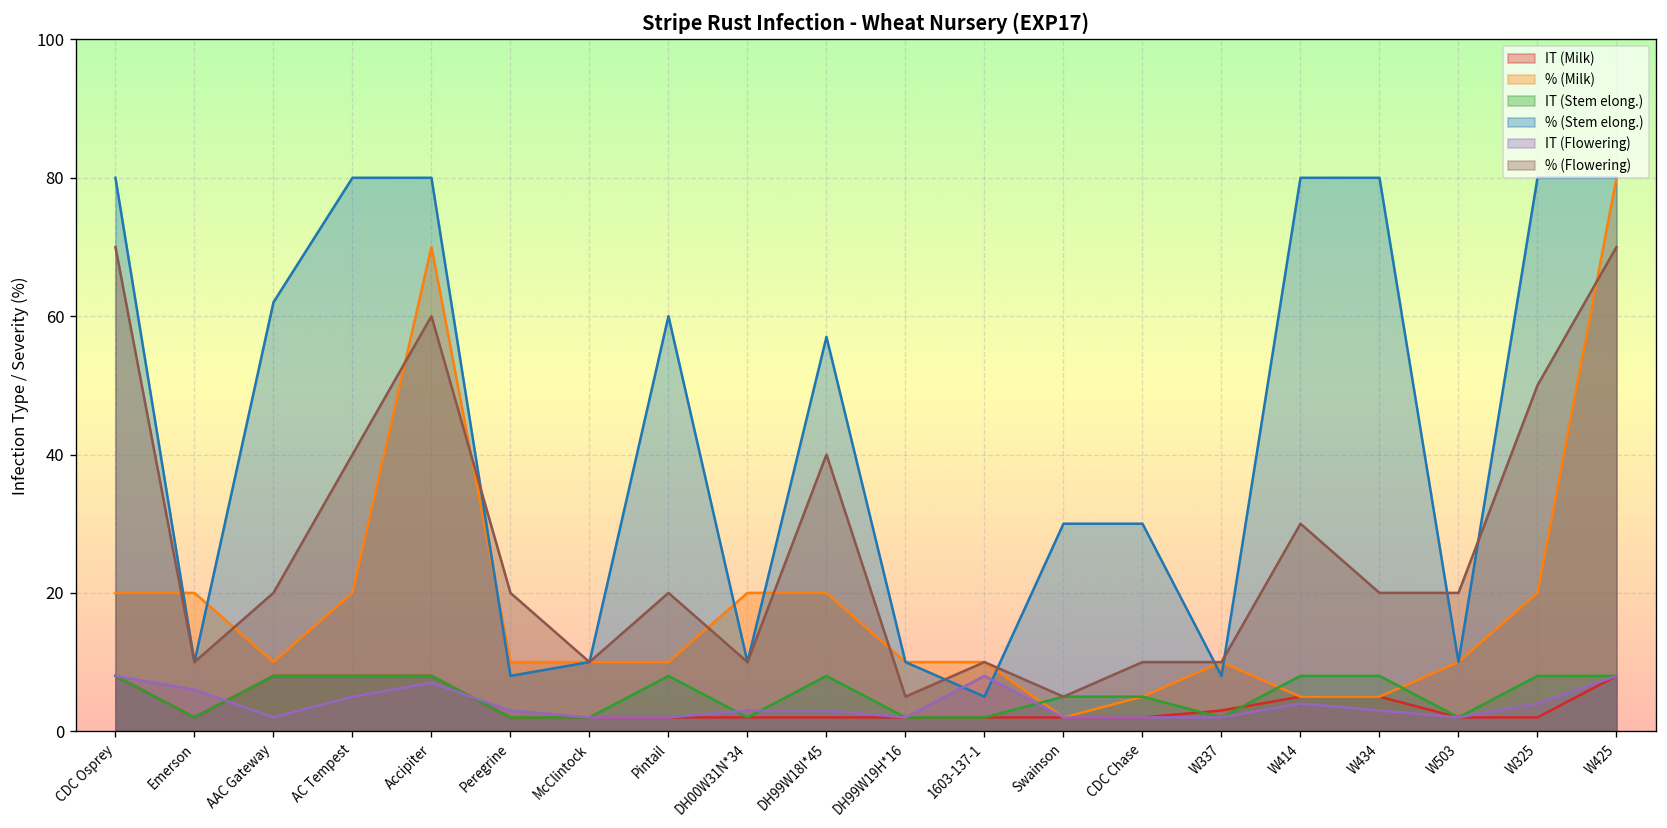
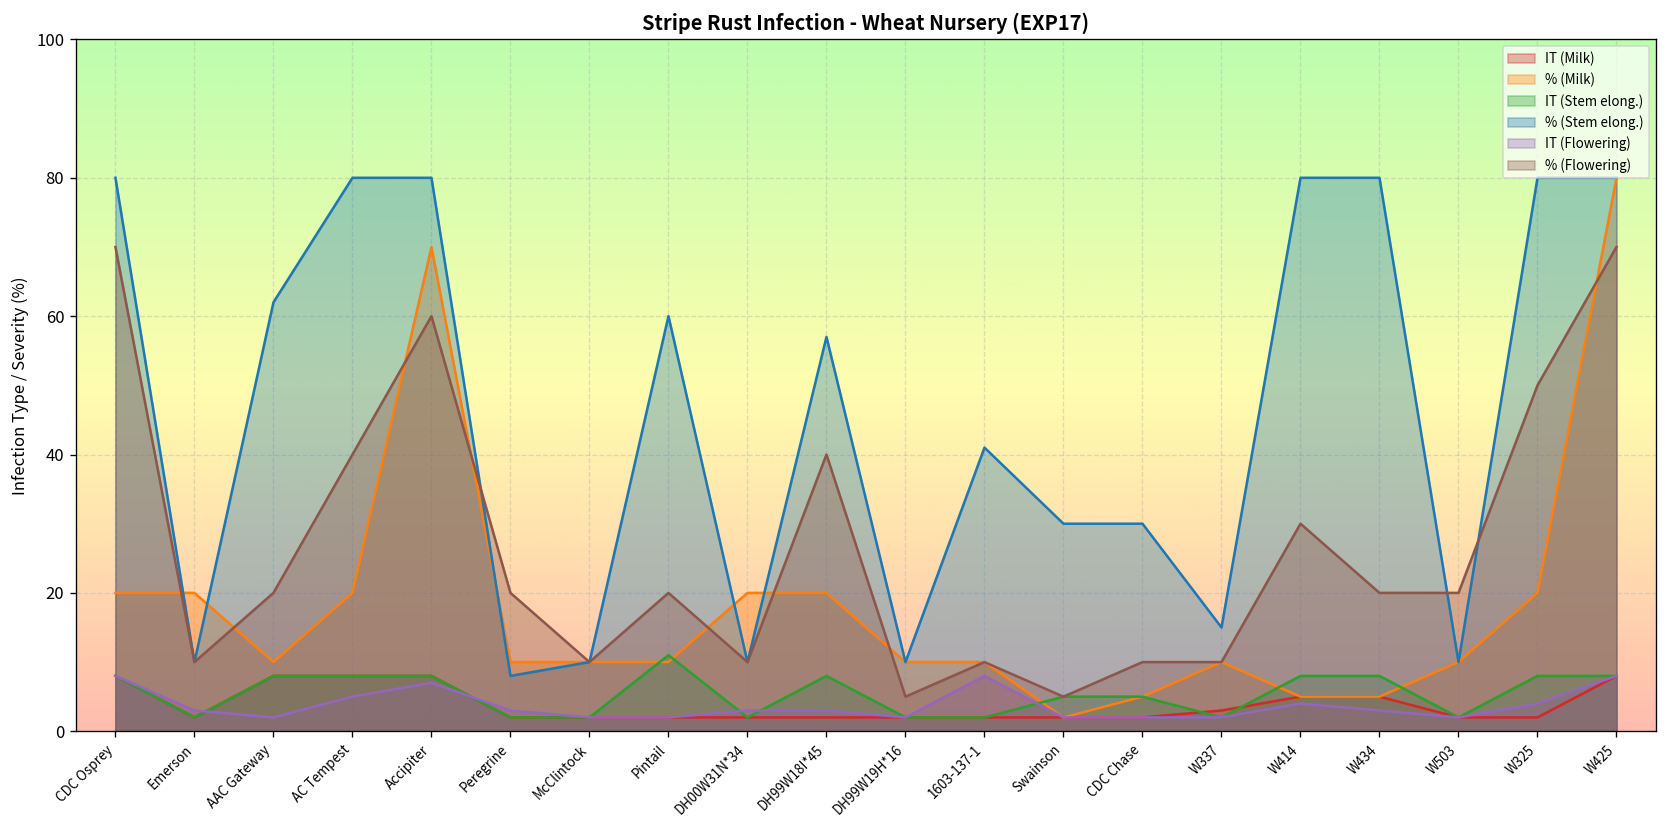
IT (Flowering), Emerson: 6 -> 3
IT (Stem elong.), Pintail: 8 -> 11
% (Stem elong.), 1603-137-1: 5 -> 41
% (Stem elong.), W337: 8 -> 15
